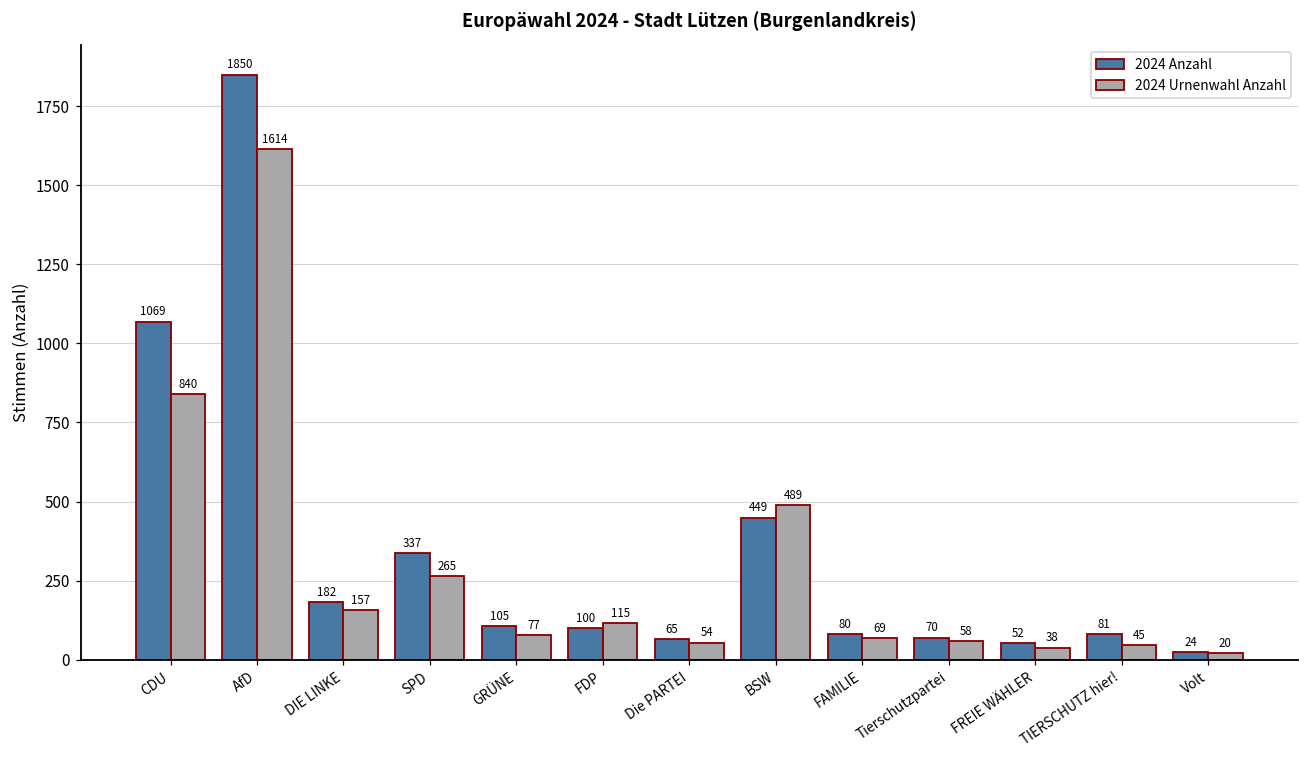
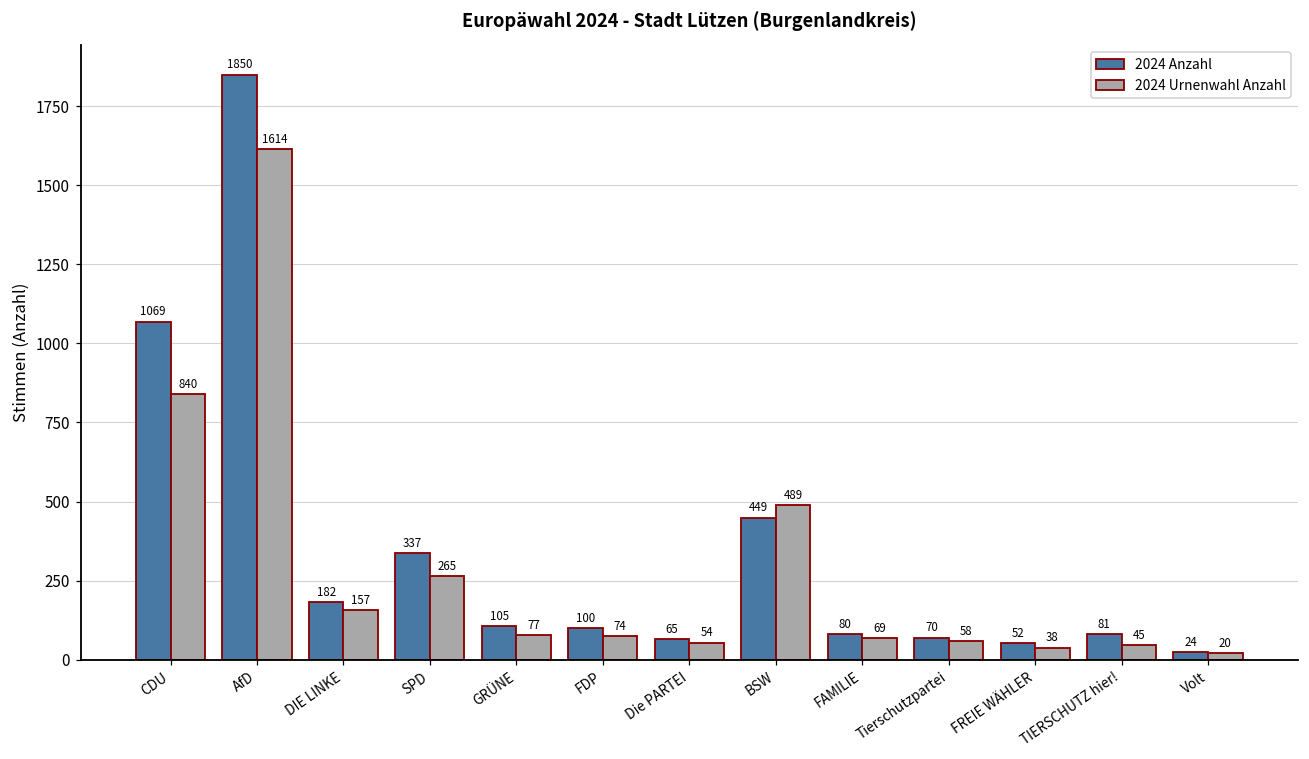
2024 Urnenwahl Anzahl, FDP: 115 -> 74
